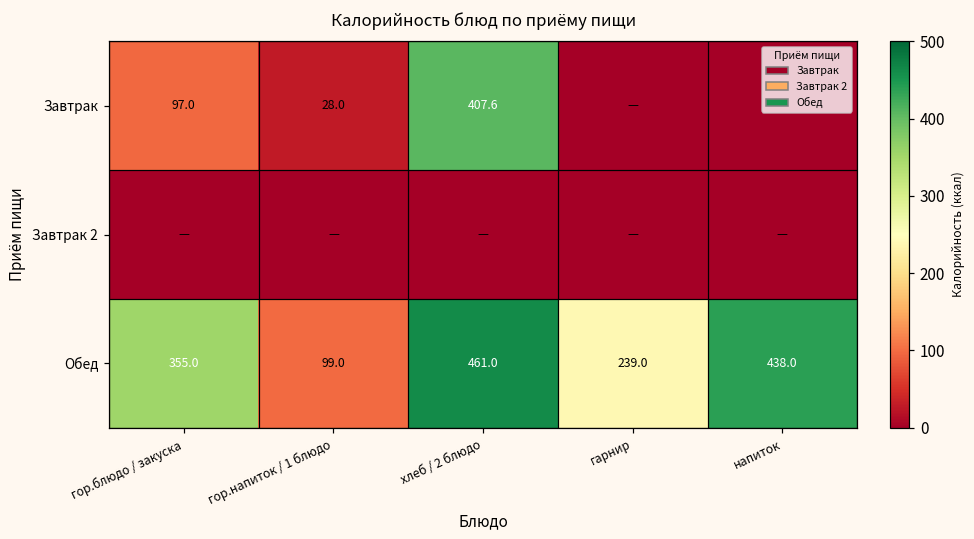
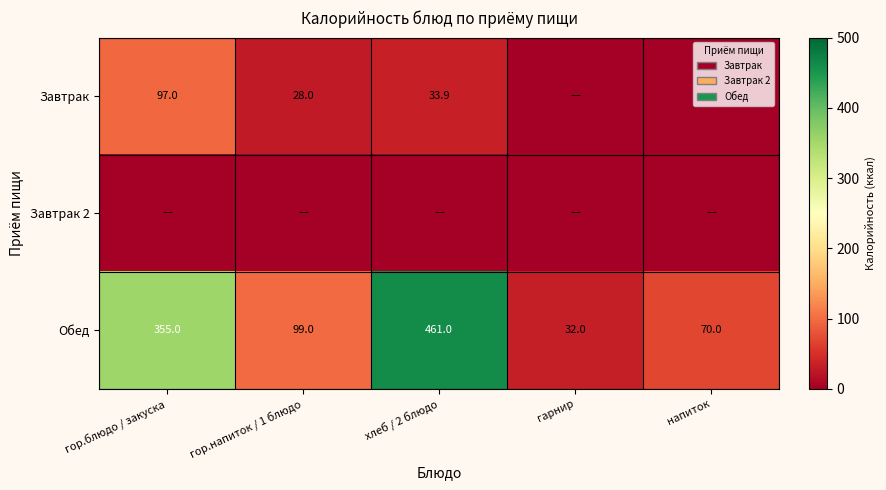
Завтрак, хлеб / 2 блюдо: 407.6 -> 33.9
Обед, гарнир: 239.0 -> 32.0
Обед, напиток: 438.0 -> 70.0
